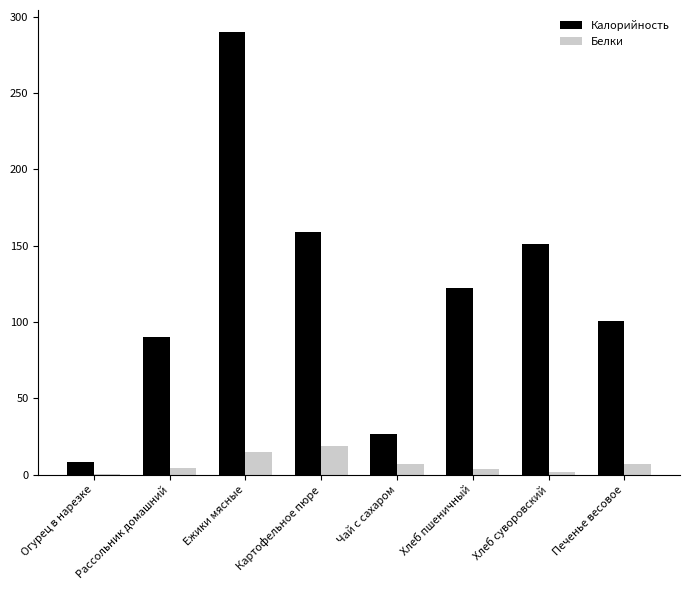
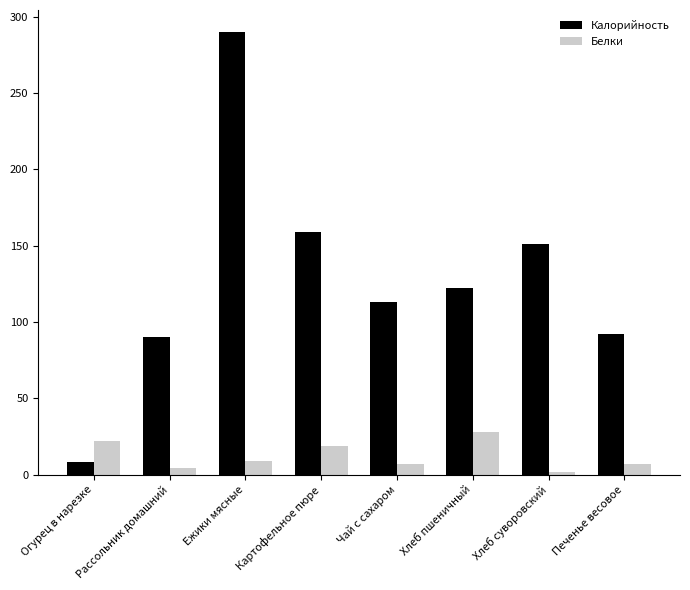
Белки, Огурец в нарезке: 0 -> 22
Белки, Ежики мясные: 15 -> 9
Калорийность, Чай с сахаром: 27 -> 113
Белки, Хлеб пшеничный: 4 -> 28
Калорийность, Печенье весовое: 101 -> 92
